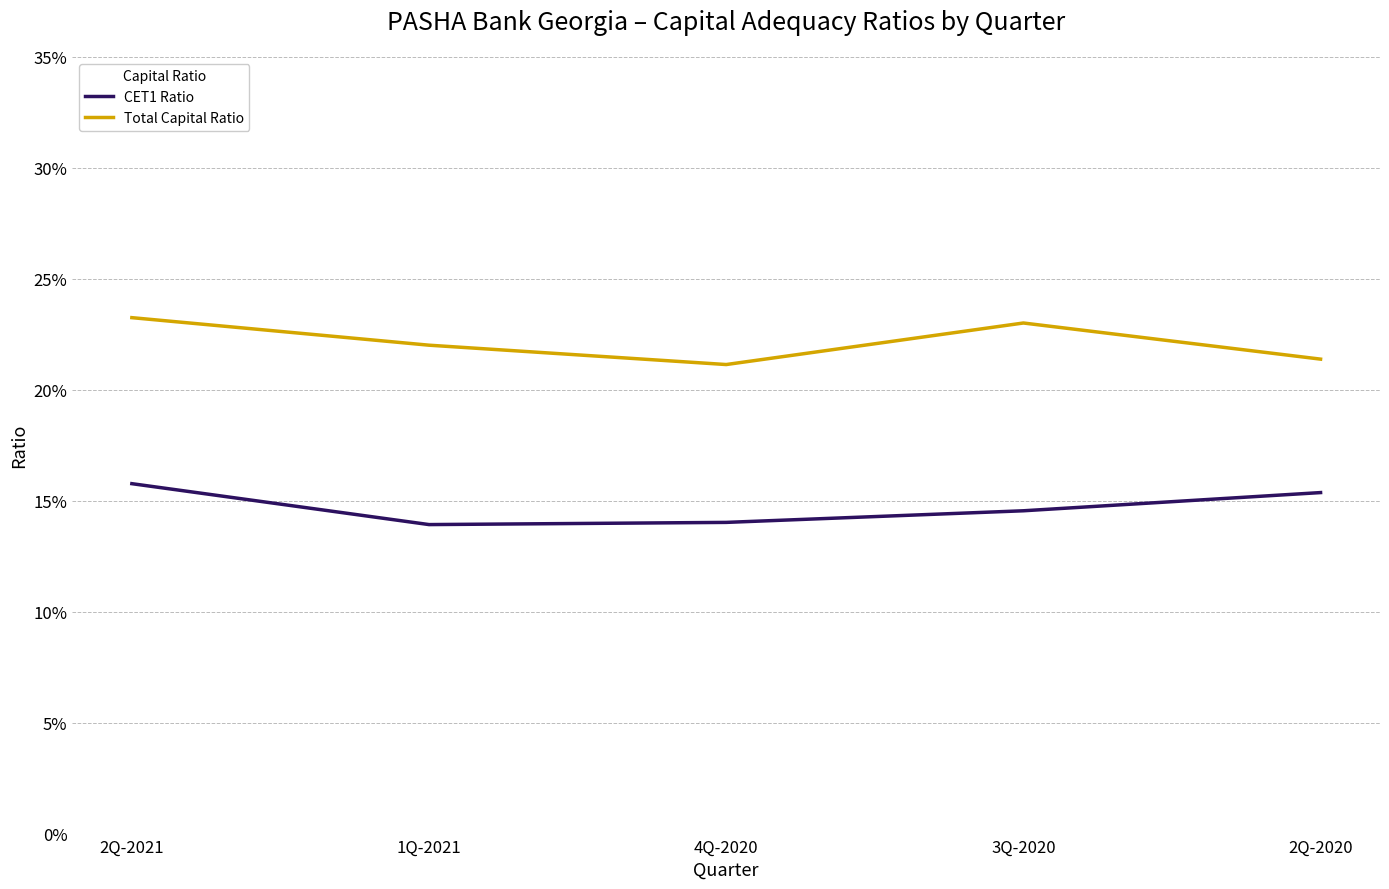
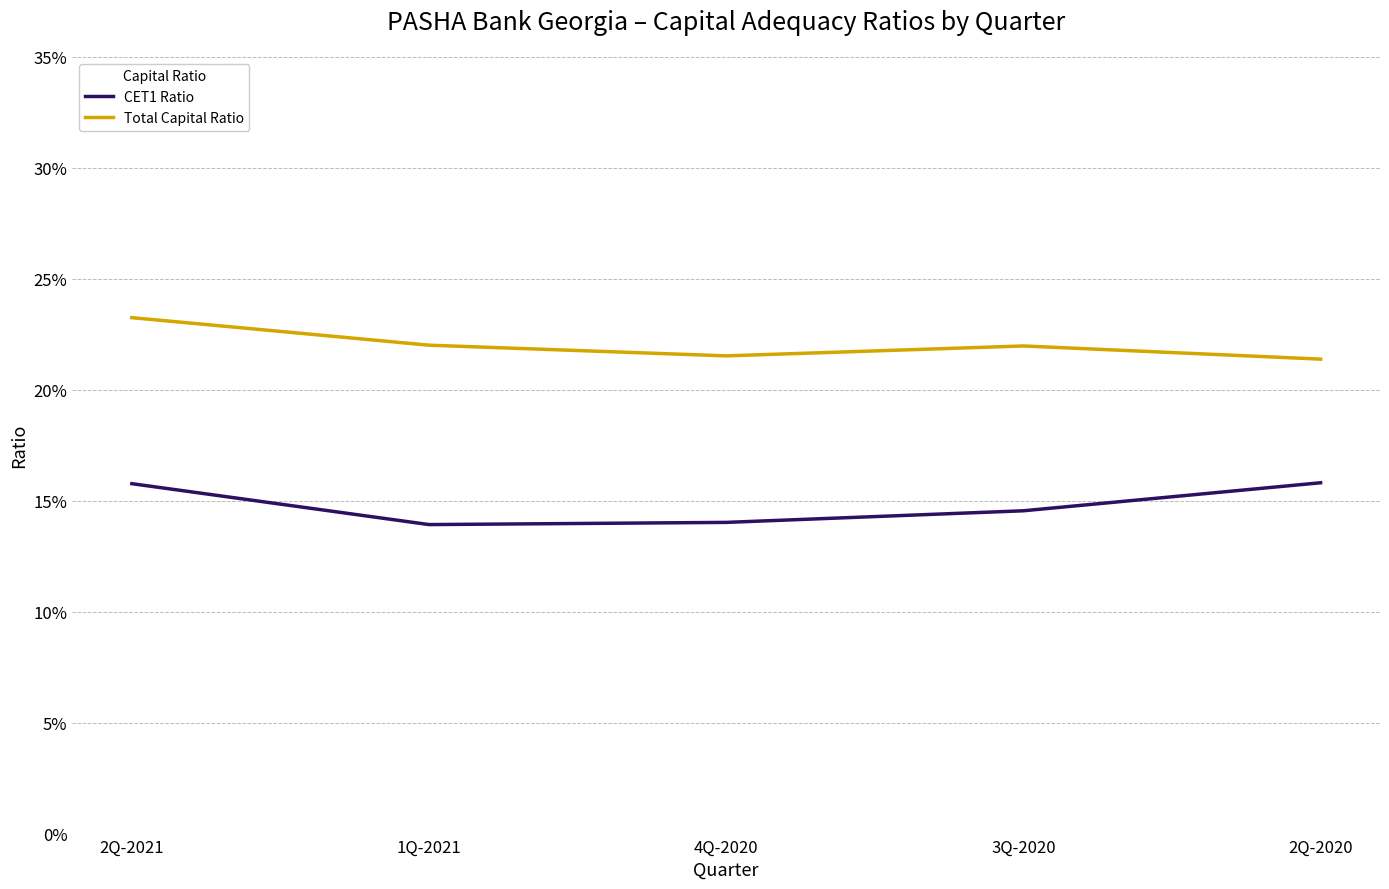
Total Capital Ratio, 4Q-2020: 21.1% -> 21.5%
Total Capital Ratio, 3Q-2020: 23.0% -> 22.0%
CET1 Ratio, 2Q-2020: 15.4% -> 15.8%
